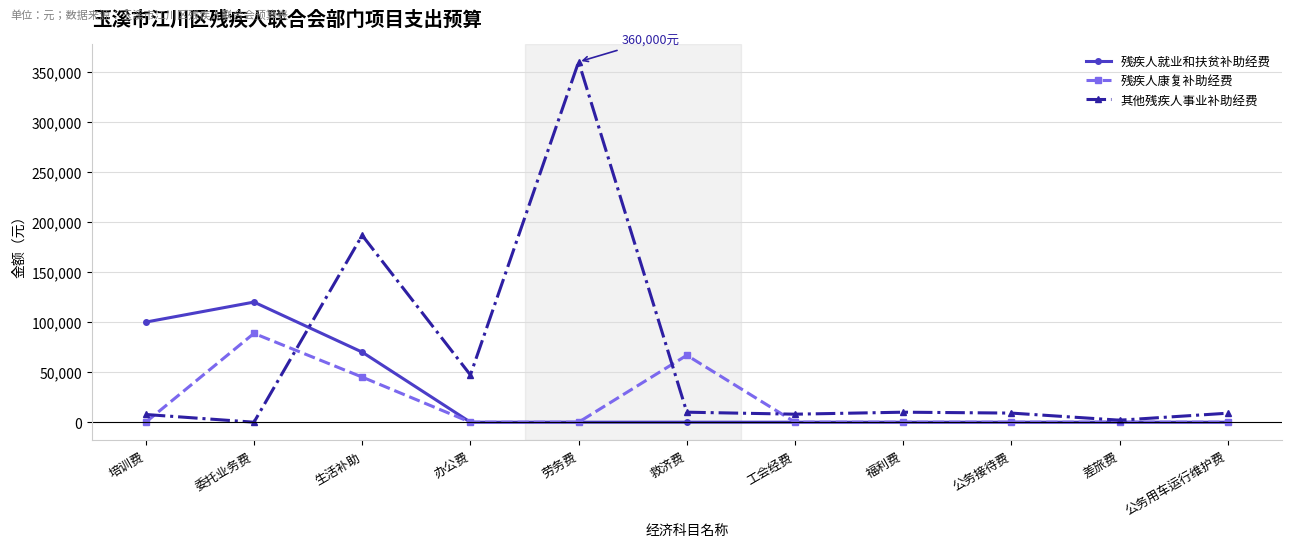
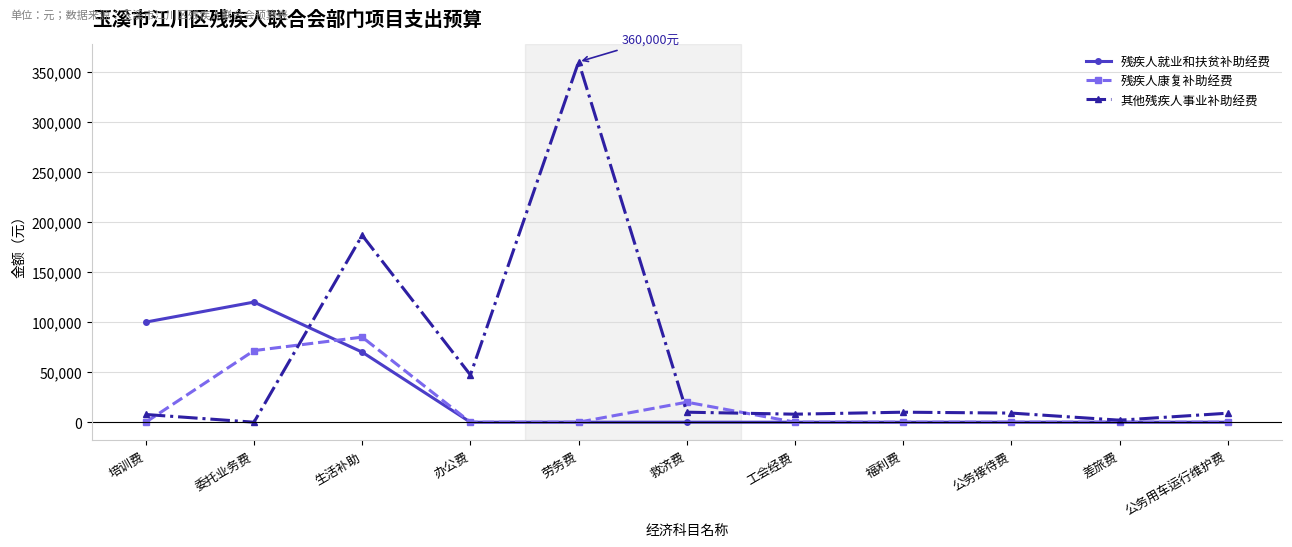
残疾人康复补助经费, 委托业务费: 89,000 -> 72,000
残疾人康复补助经费, 生活补助: 45,000 -> 85,000
残疾人康复补助经费, 救济费: 67,000 -> 20,000
